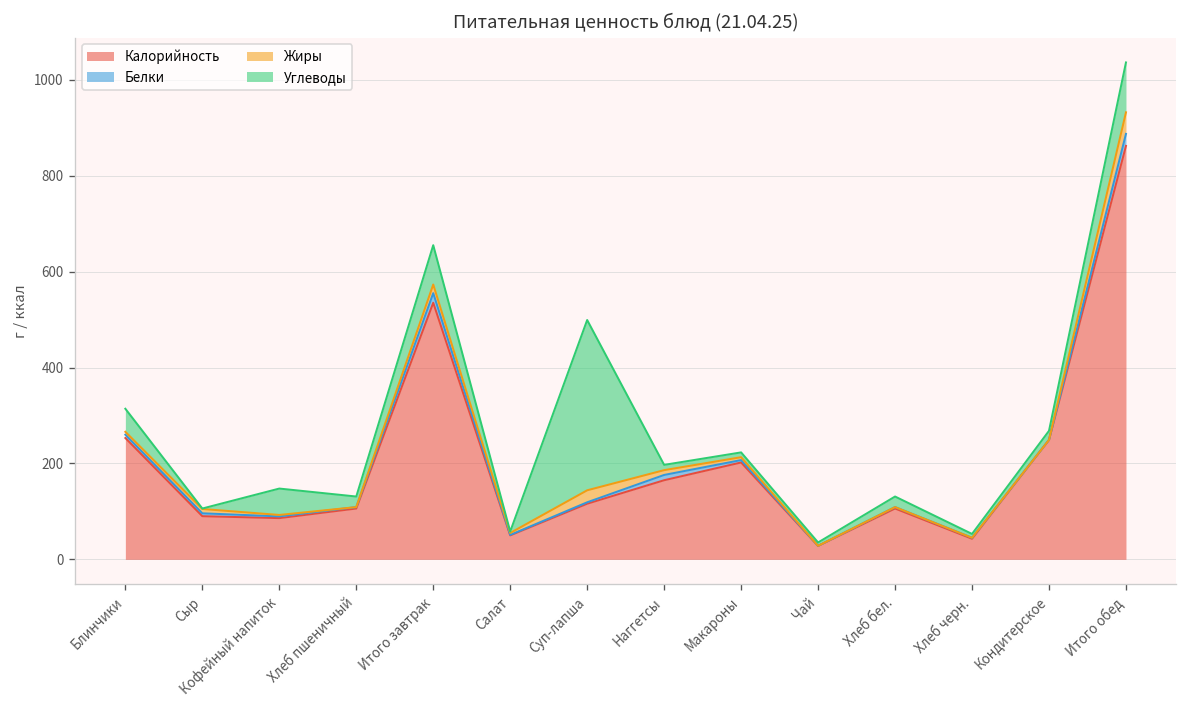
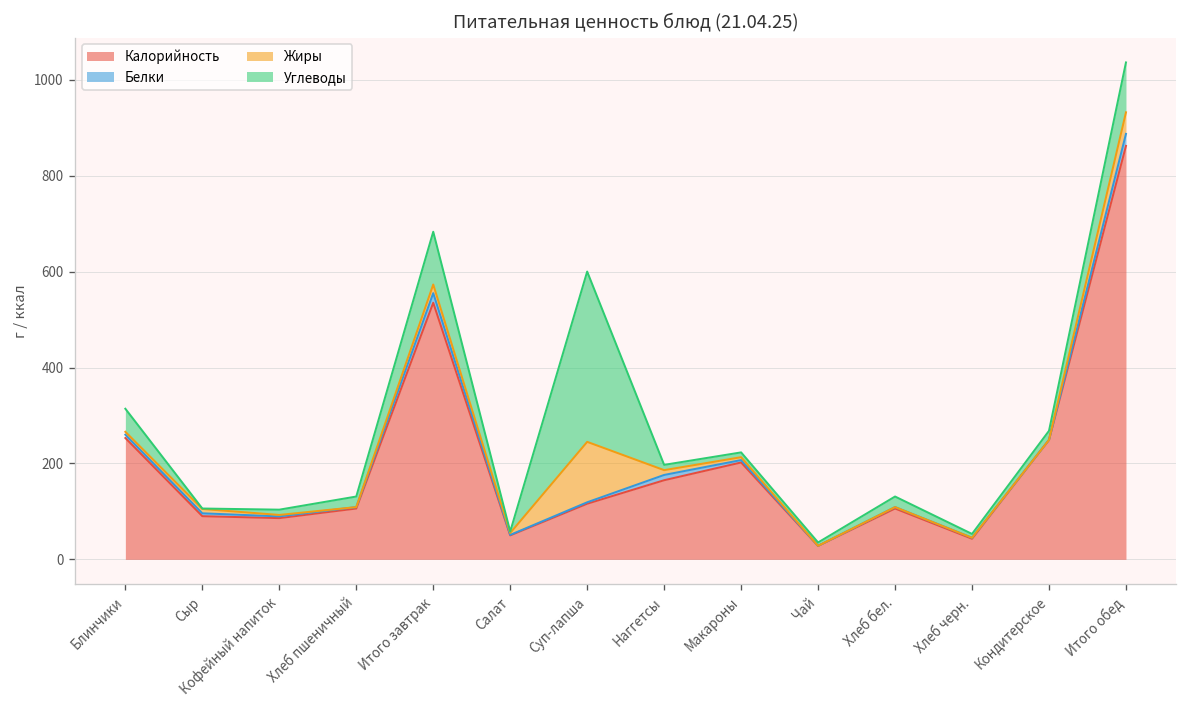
Углеводы, Кофейный напиток: 60 -> 10
Углеводы, Итого завтрак: 80 -> 110
Жиры, Суп-лапша: 30 -> 130
